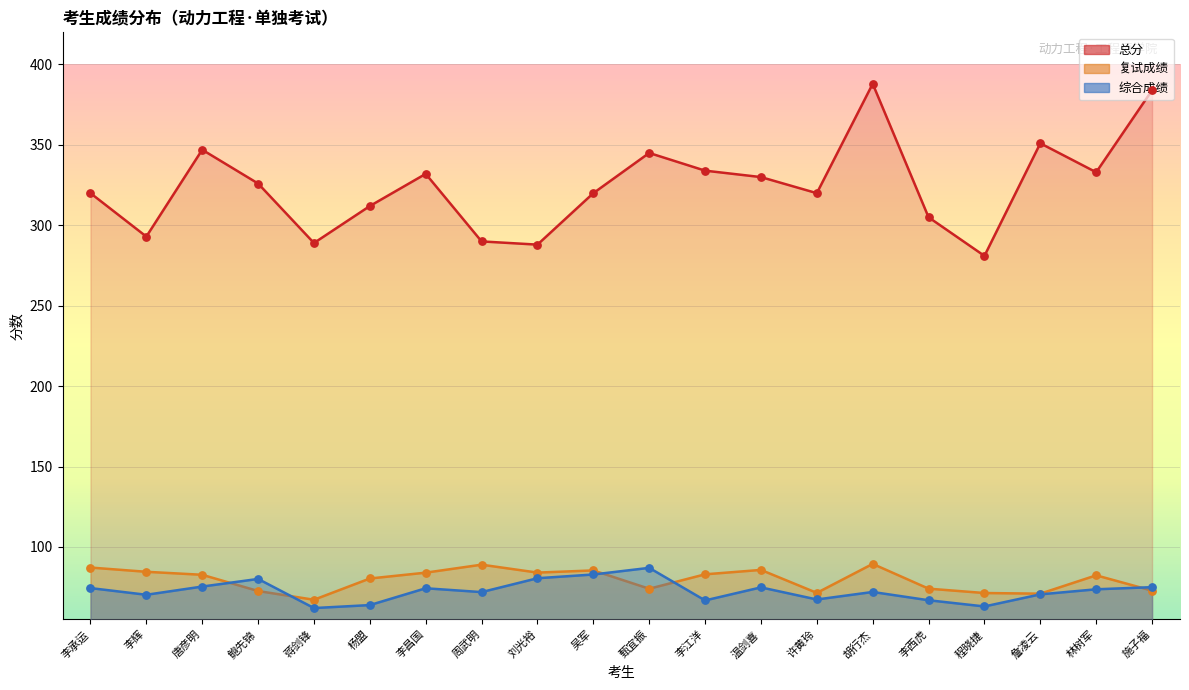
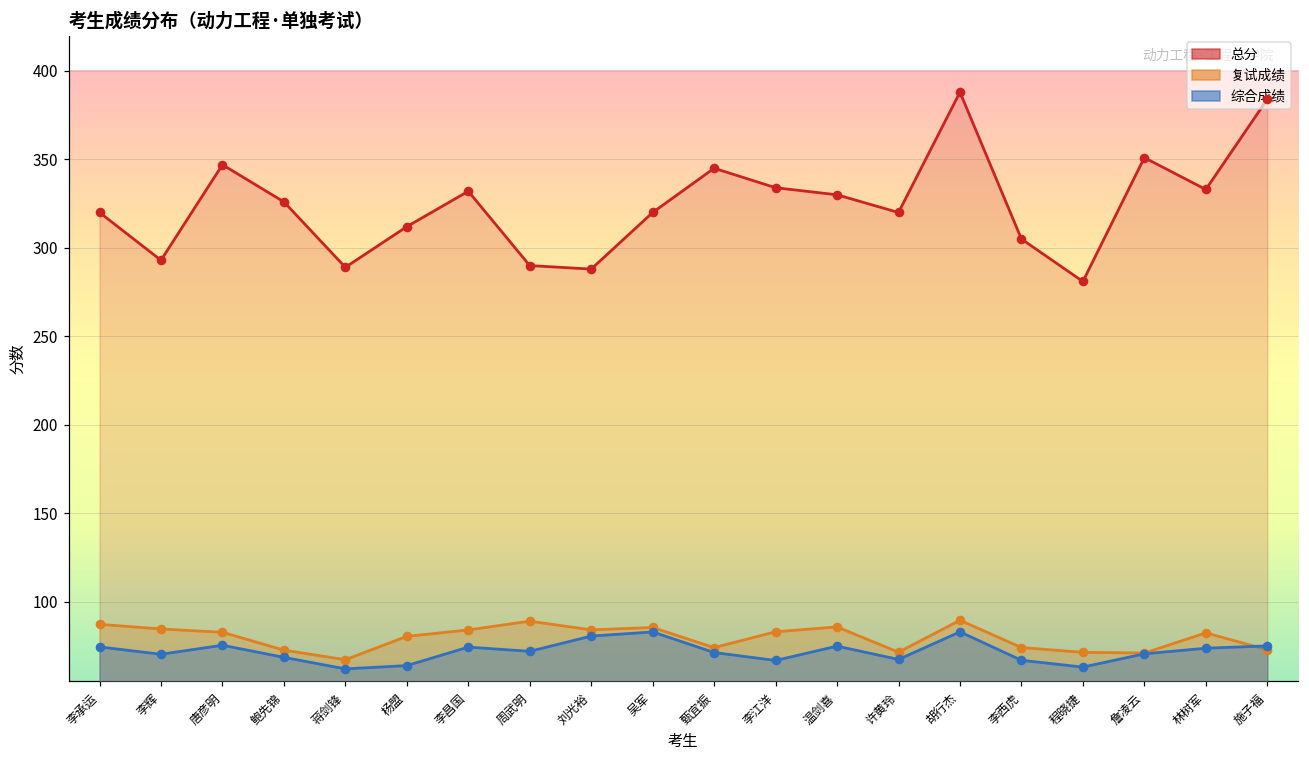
综合成绩, 鲍先锦: 80 -> 69
综合成绩, 甄宜振: 87 -> 71
综合成绩, 胡行杰: 72 -> 83
